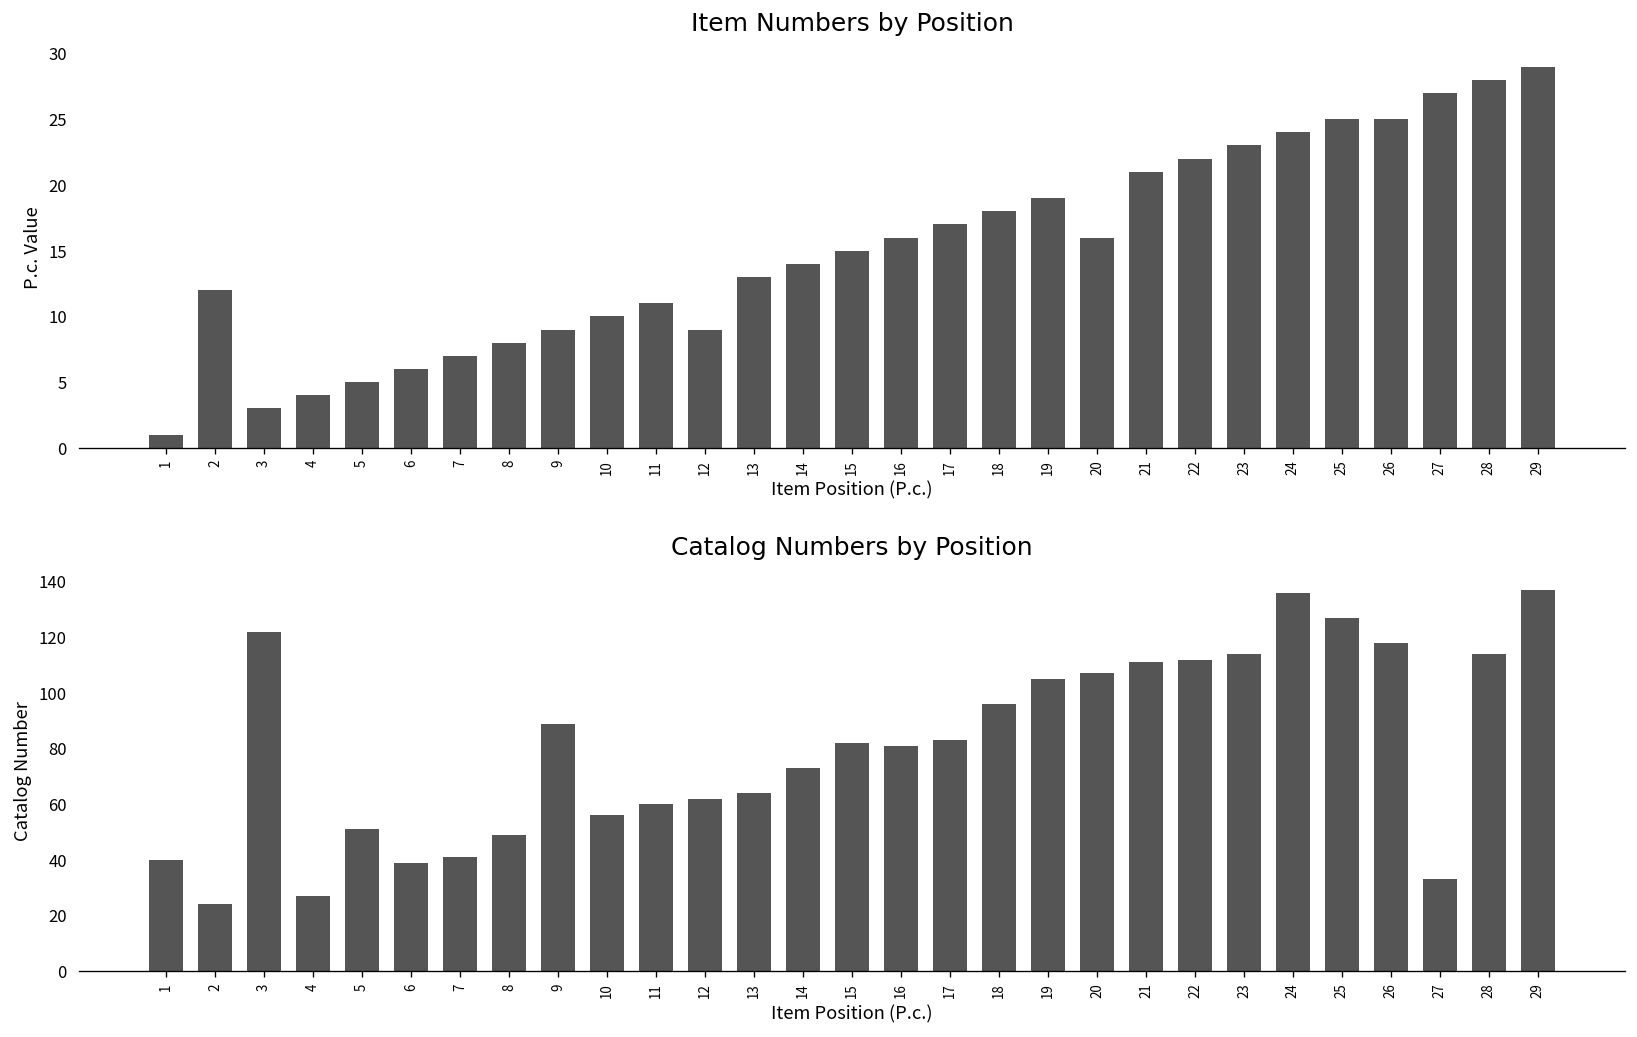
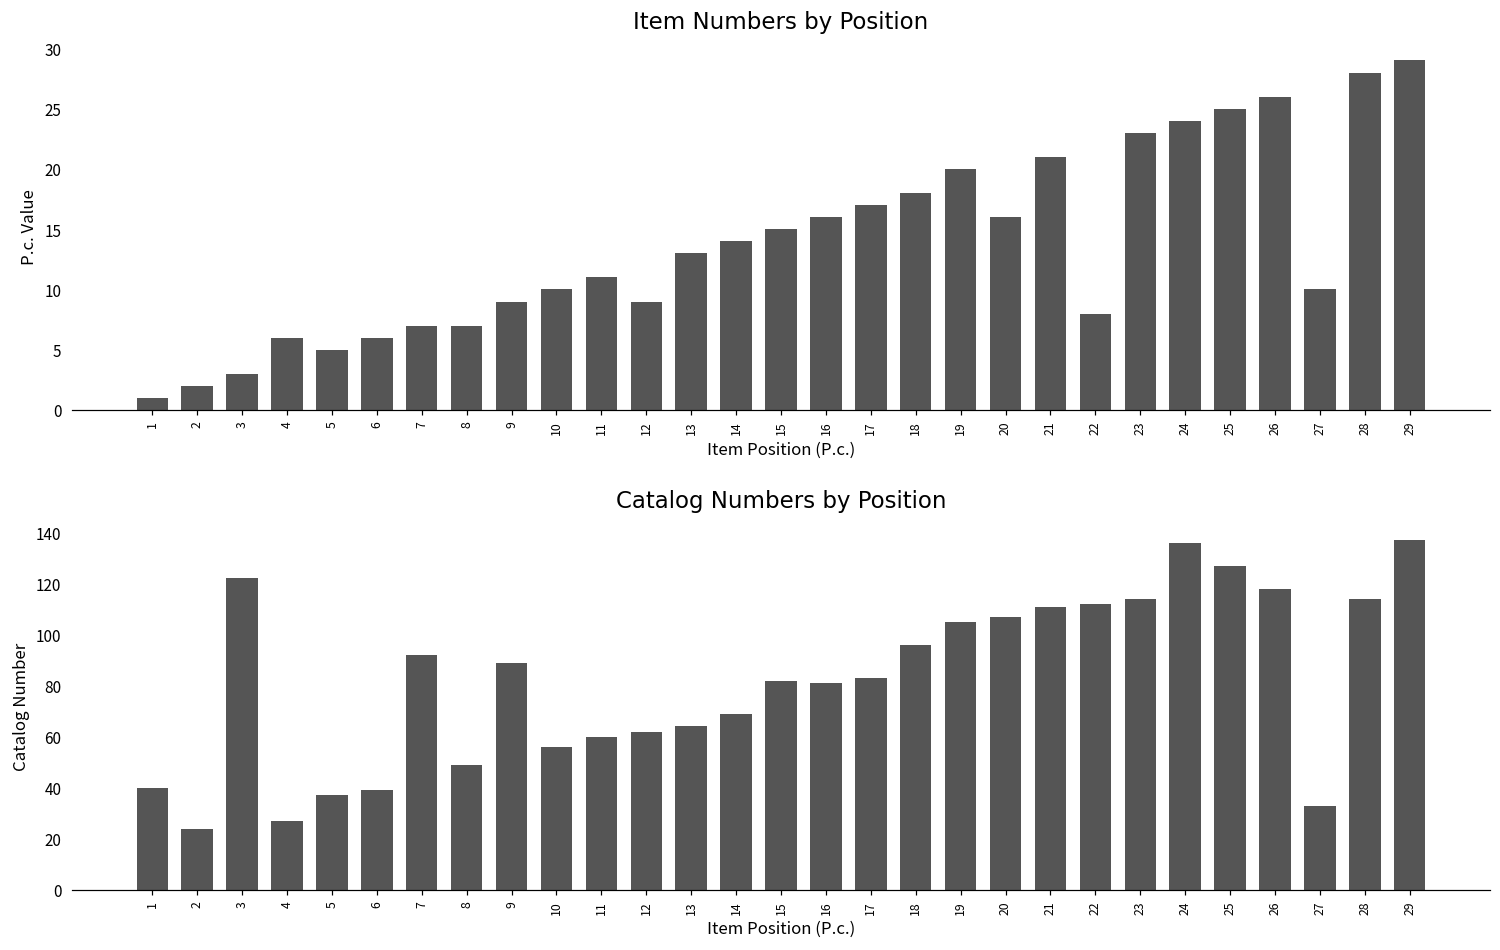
Item Numbers by Position, 2: 12 -> 2
Item Numbers by Position, 4: 4 -> 6
Item Numbers by Position, 8: 8 -> 7
Item Numbers by Position, 19: 19 -> 20
Item Numbers by Position, 22: 22 -> 8
Item Numbers by Position, 26: 25 -> 26
Item Numbers by Position, 27: 27 -> 10
Catalog Numbers by Position, 5: 51 -> 37
Catalog Numbers by Position, 7: 41 -> 92
Catalog Numbers by Position, 14: 73 -> 69
